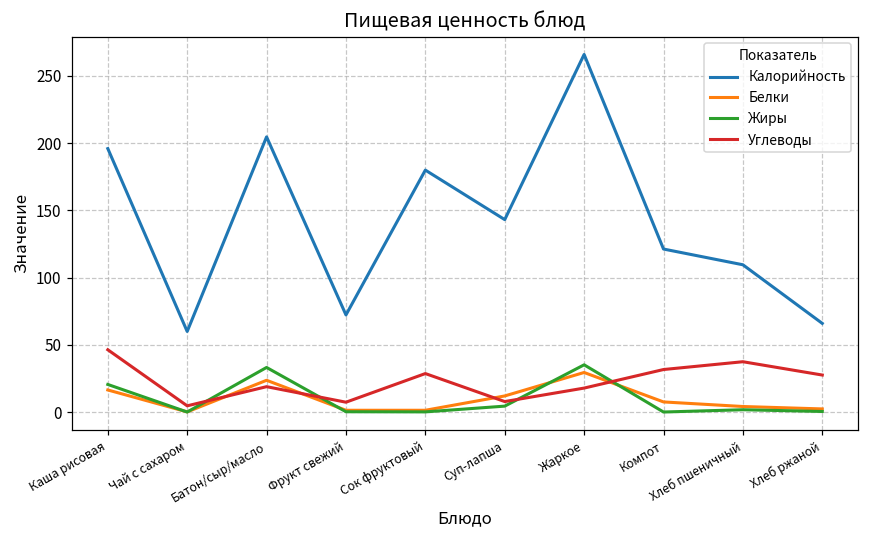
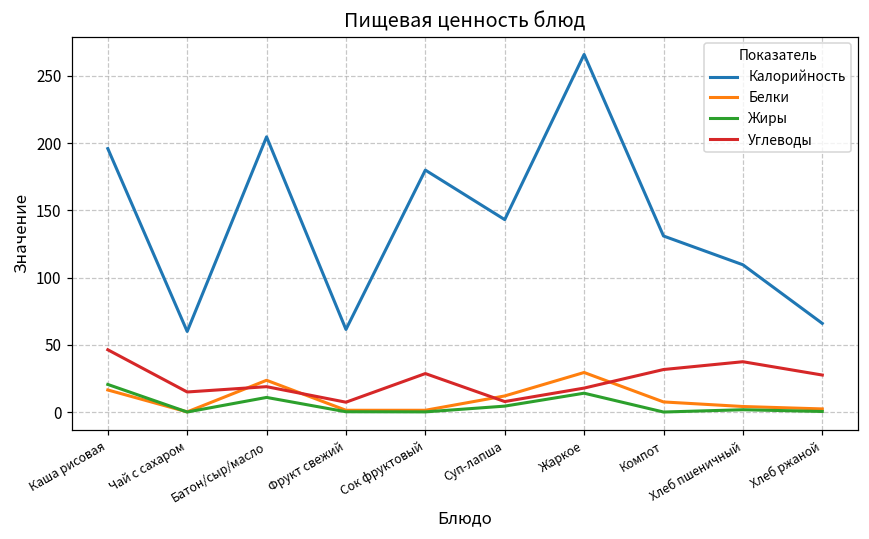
Углеводы, Чай с сахаром: 5 -> 15
Жиры, Батон/сыр/масло: 33 -> 11
Калорийность, Фрукт свежий: 72 -> 62
Жиры, Жаркое: 35 -> 14
Калорийность, Компот: 121 -> 131
